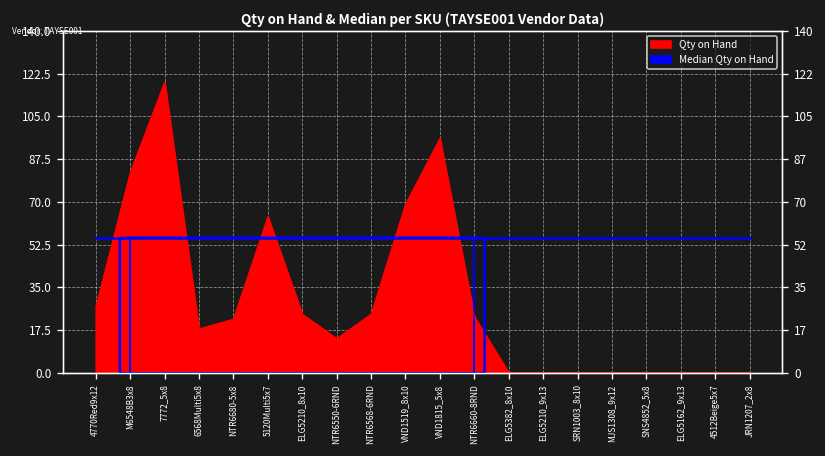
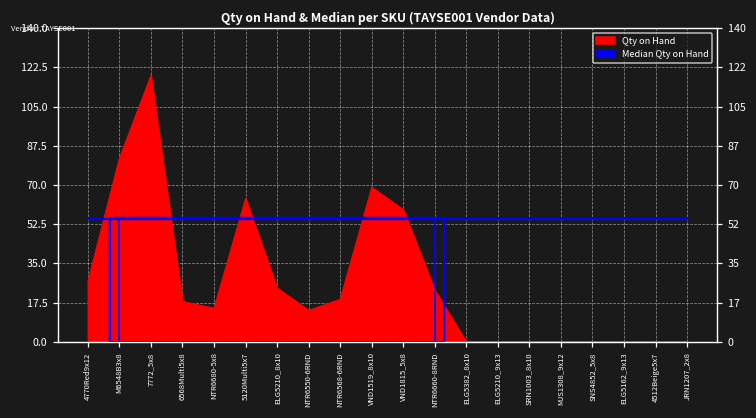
Qty on Hand, NTR6680-5x8: 22 -> 15
Qty on Hand, NTR6568-6RND: 24 -> 19
Qty on Hand, VND1815_5x8: 96 -> 59
